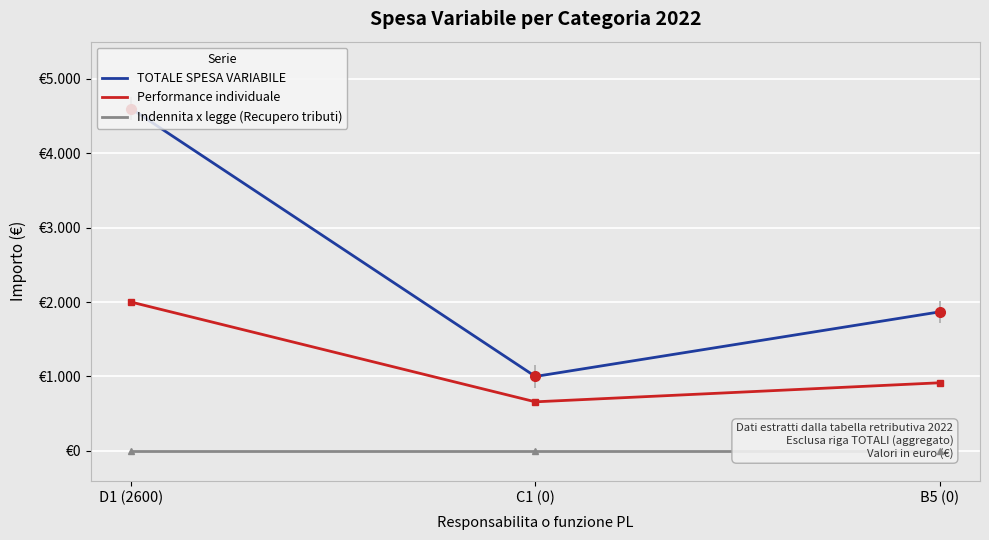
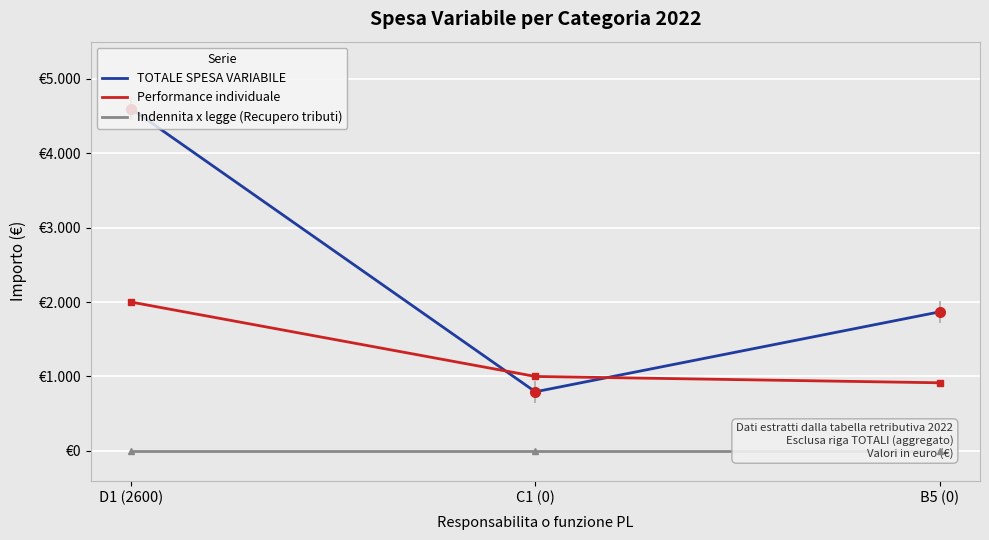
TOTALE SPESA VARIABILE, C1 (0): €1.0 -> €0.8
Performance individuale, C1 (0): €0.7 -> €1.0
